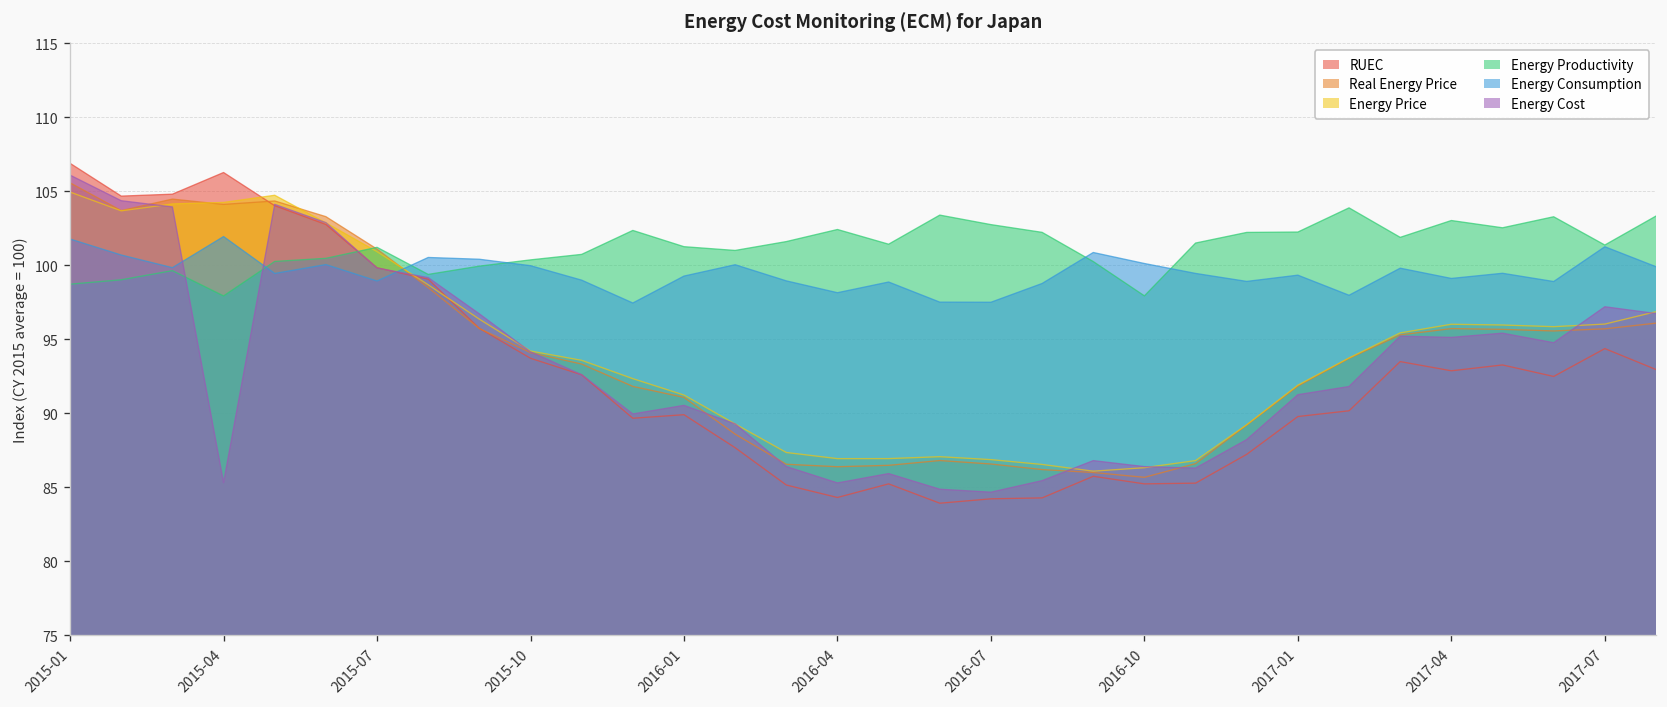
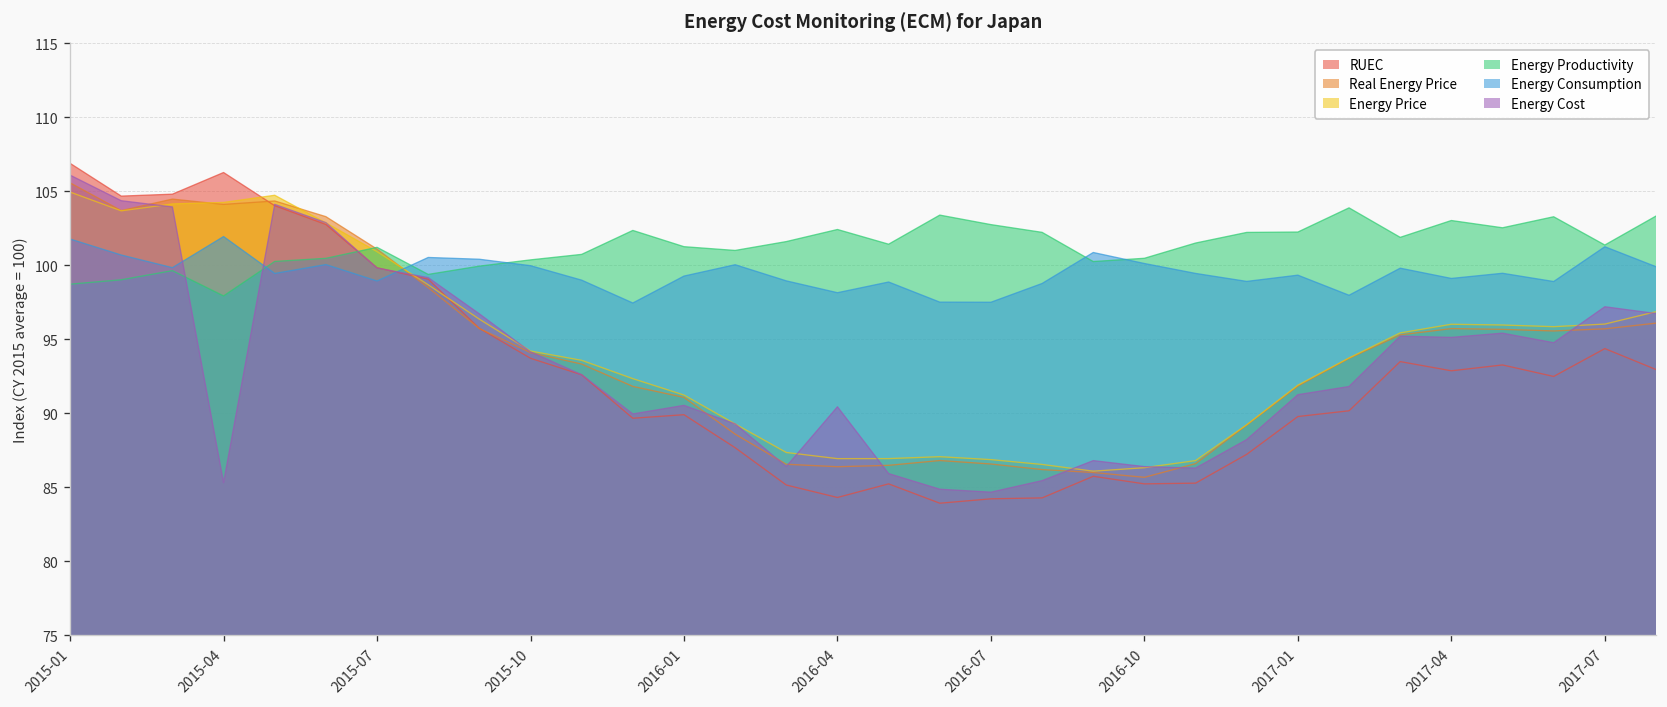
Energy Cost, 2016-04: 85.3 -> 90.4
Energy Productivity, 2016-10: 97.9 -> 100.5
